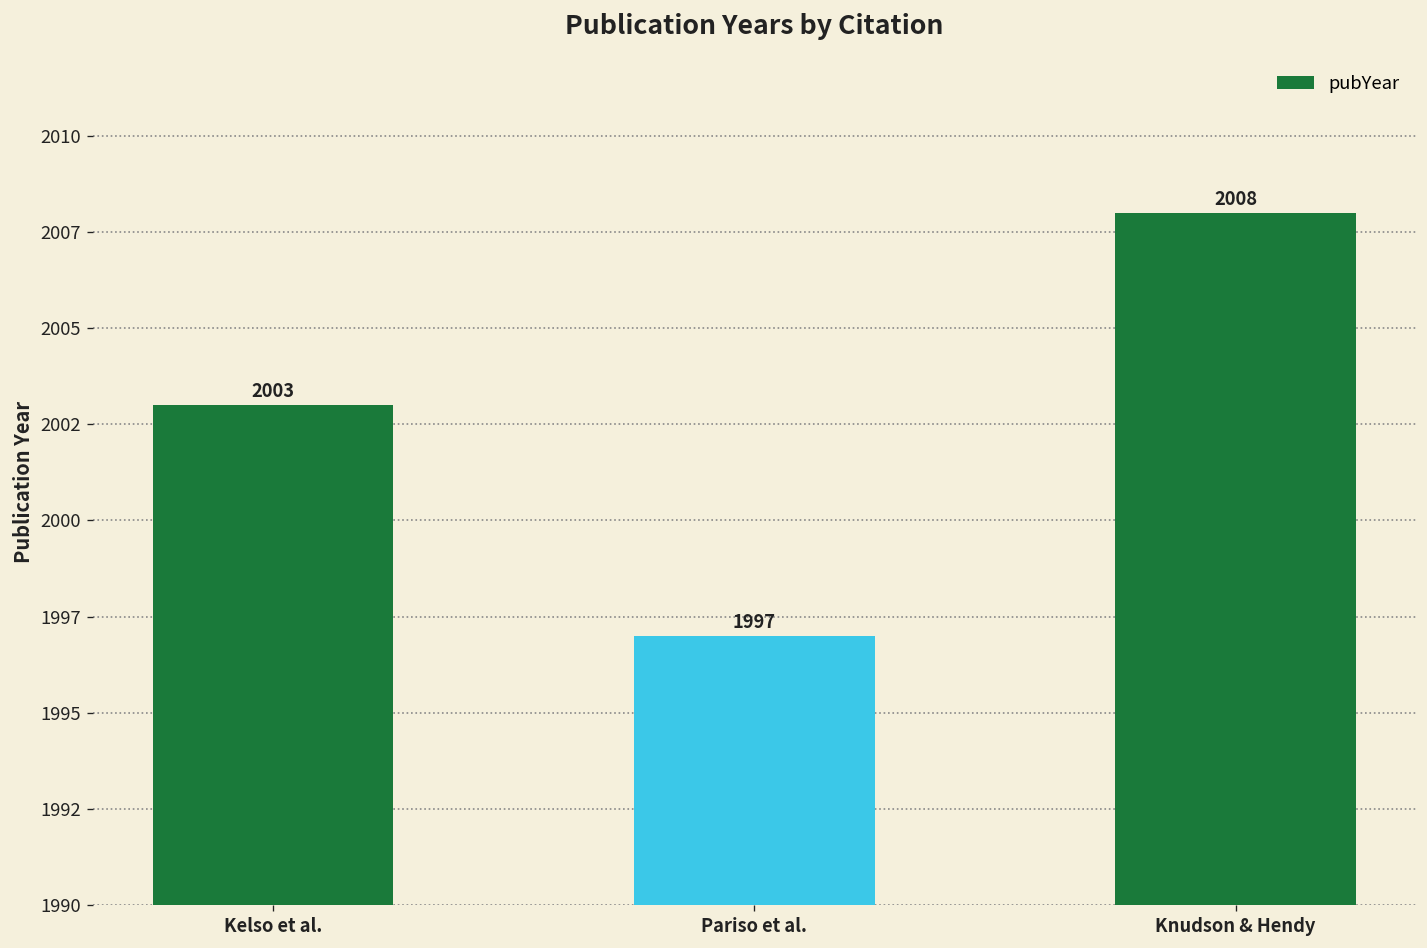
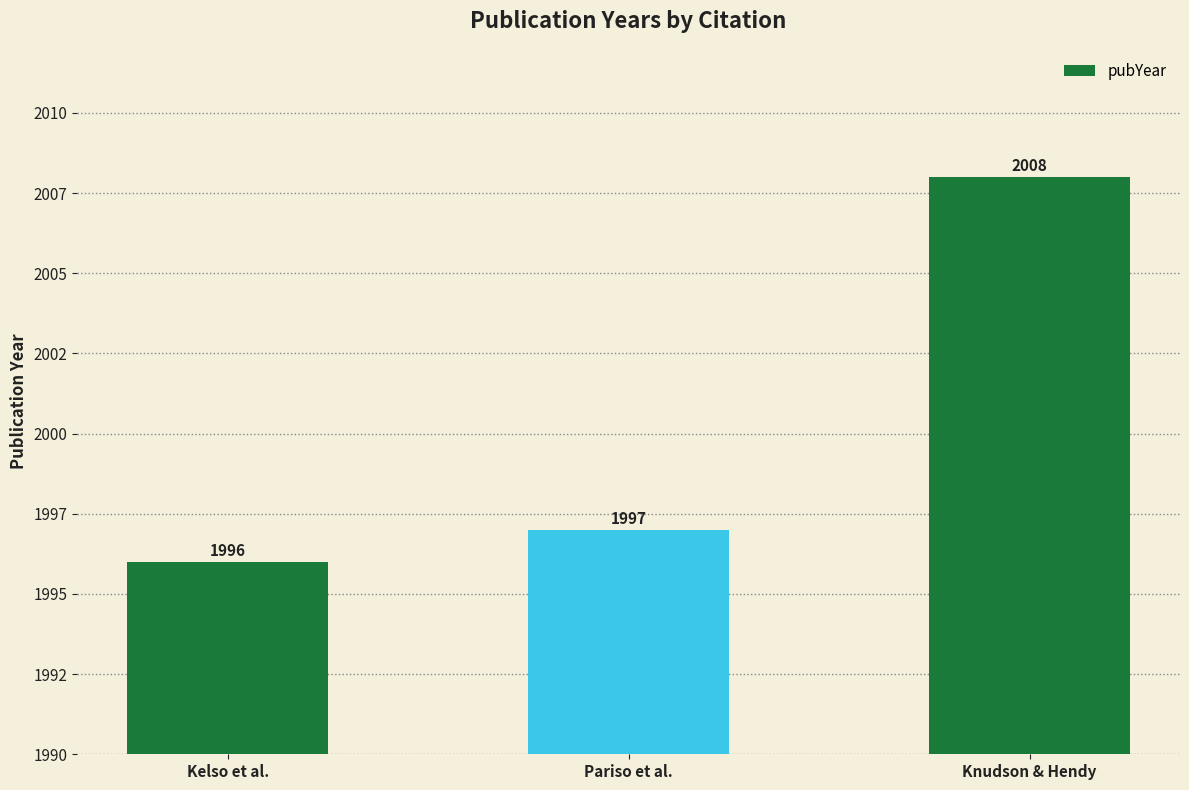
Kelso et al.: 2003 -> 1996
